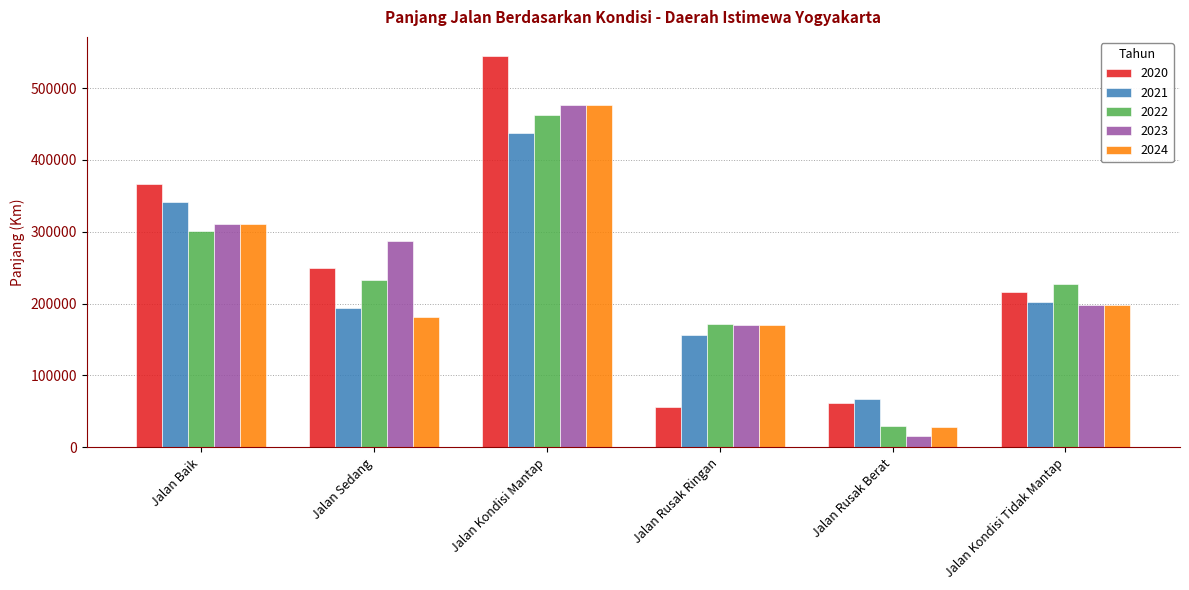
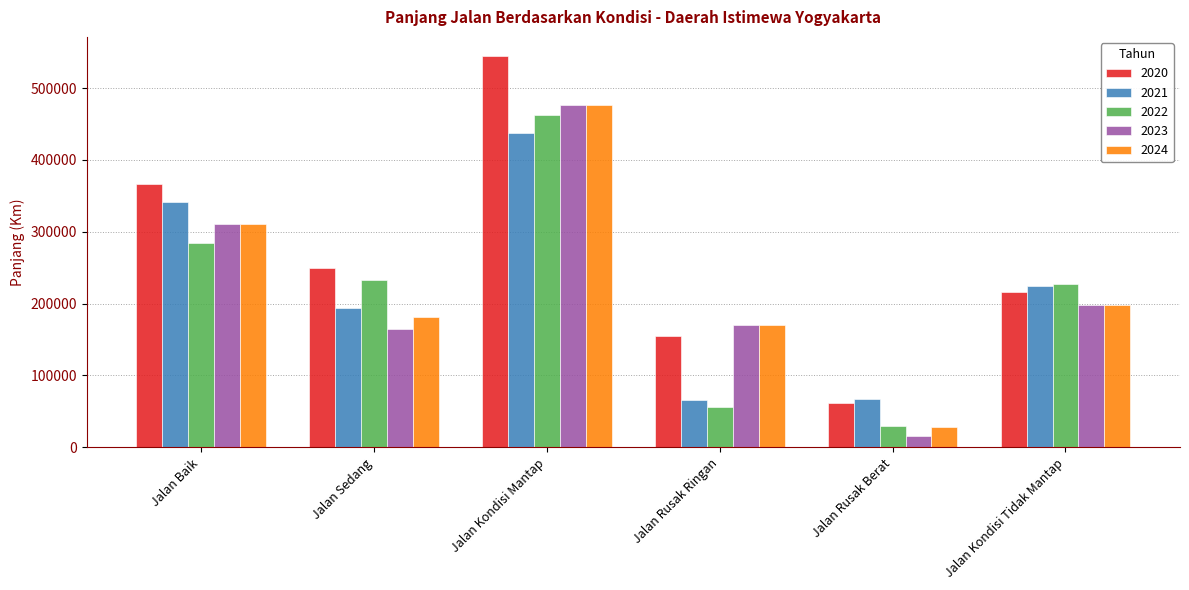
2022, Jalan Baik: 300000 -> 280000
2023, Jalan Sedang: 290000 -> 160000
2020, Jalan Rusak Ringan: 60000 -> 160000
2021, Jalan Rusak Ringan: 160000 -> 70000
2022, Jalan Rusak Ringan: 170000 -> 60000
2021, Jalan Kondisi Tidak Mantap: 200000 -> 220000
